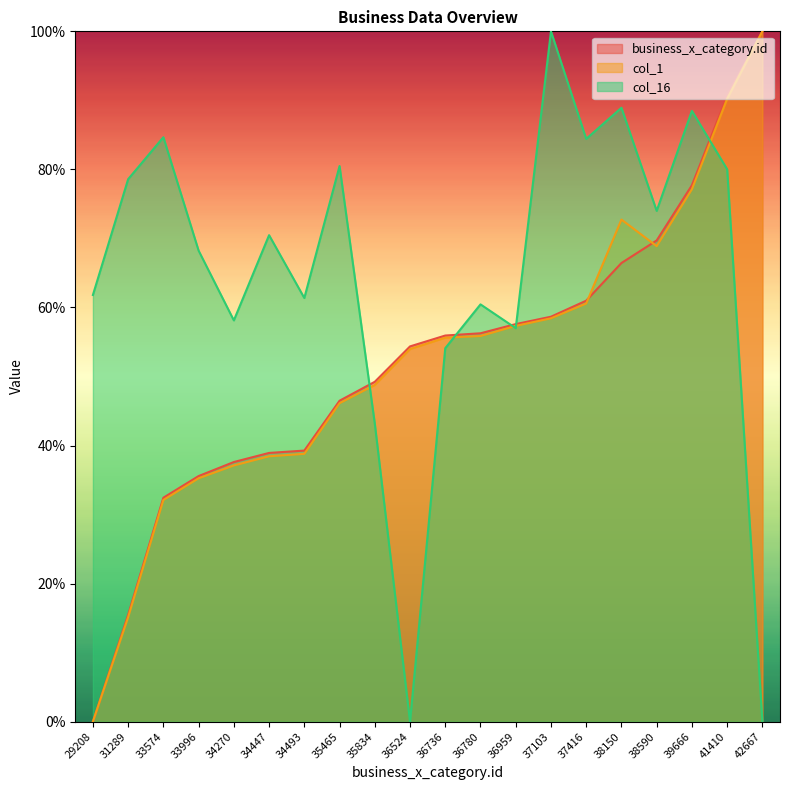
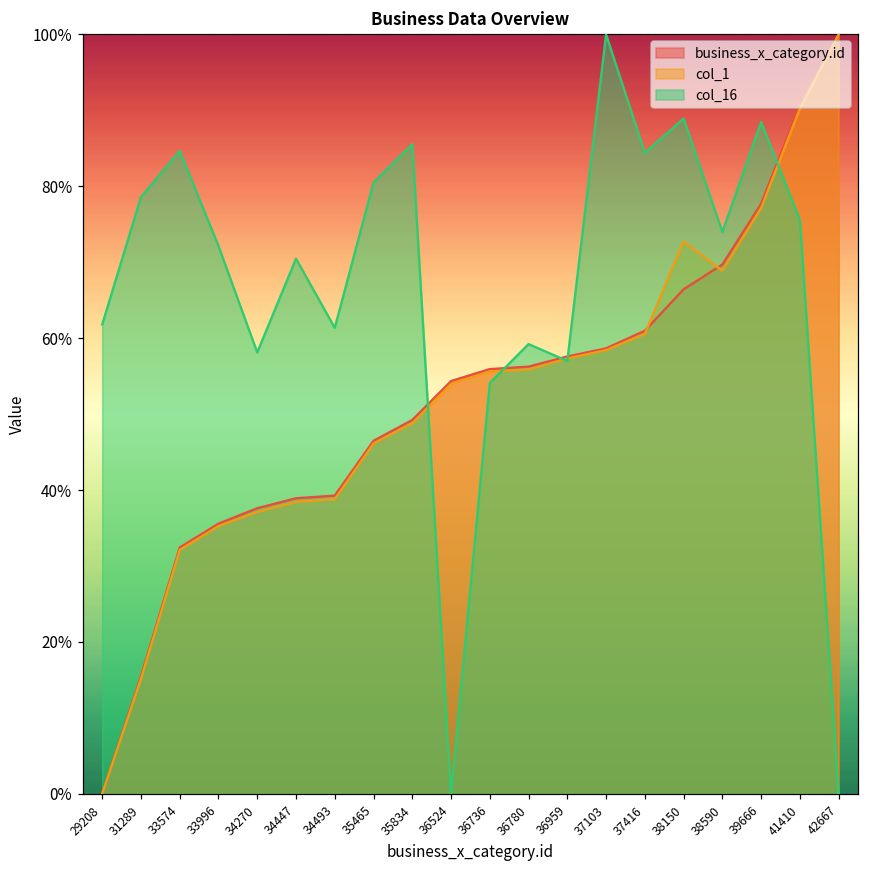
col_16, 33996: 68% -> 72%
col_16, 35834: 43% -> 86%
col_16, 36780: 60% -> 59%
col_16, 41410: 80% -> 76%
